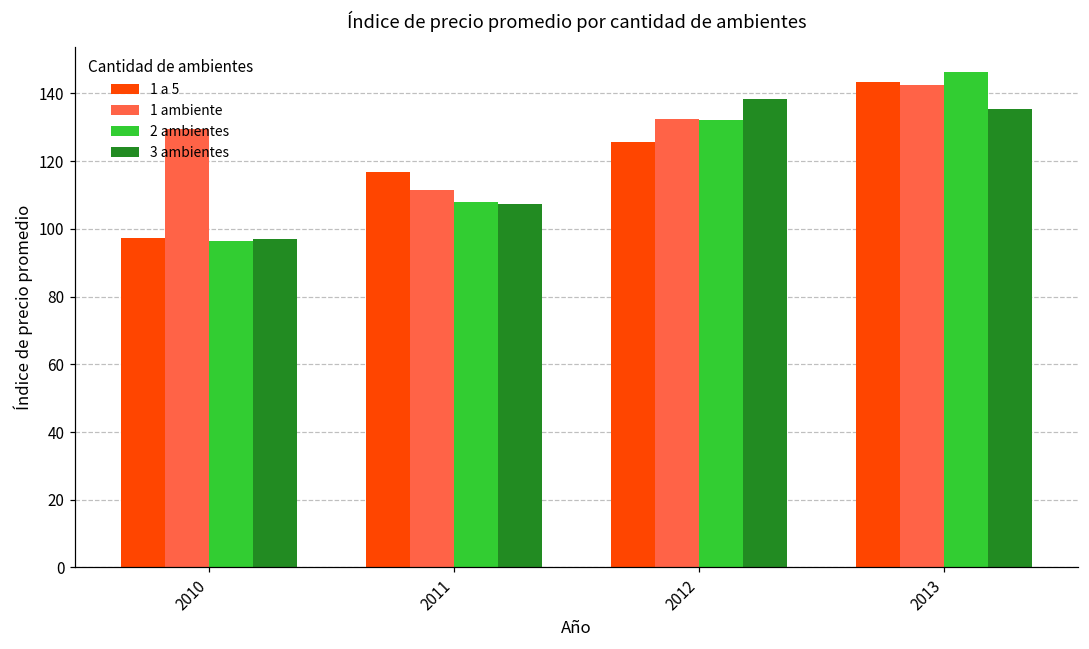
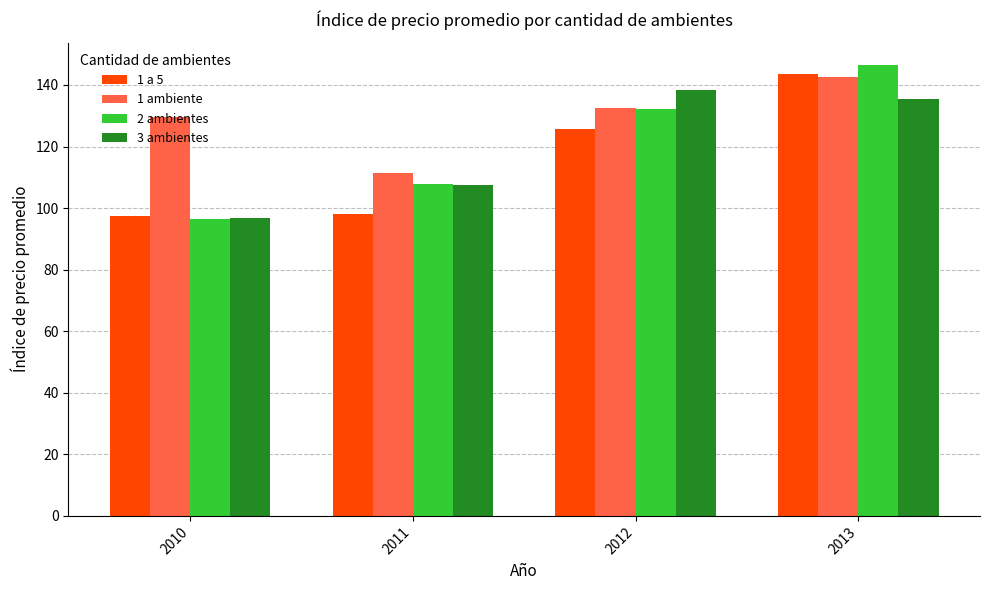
1 a 5, 2011: 117 -> 98
